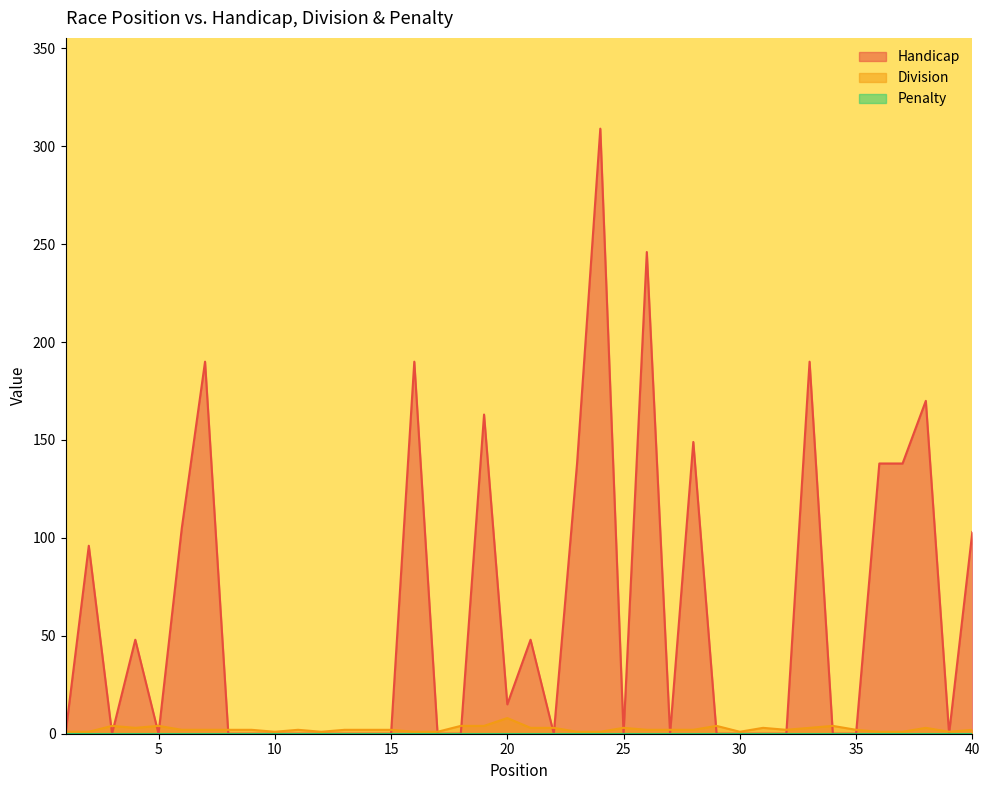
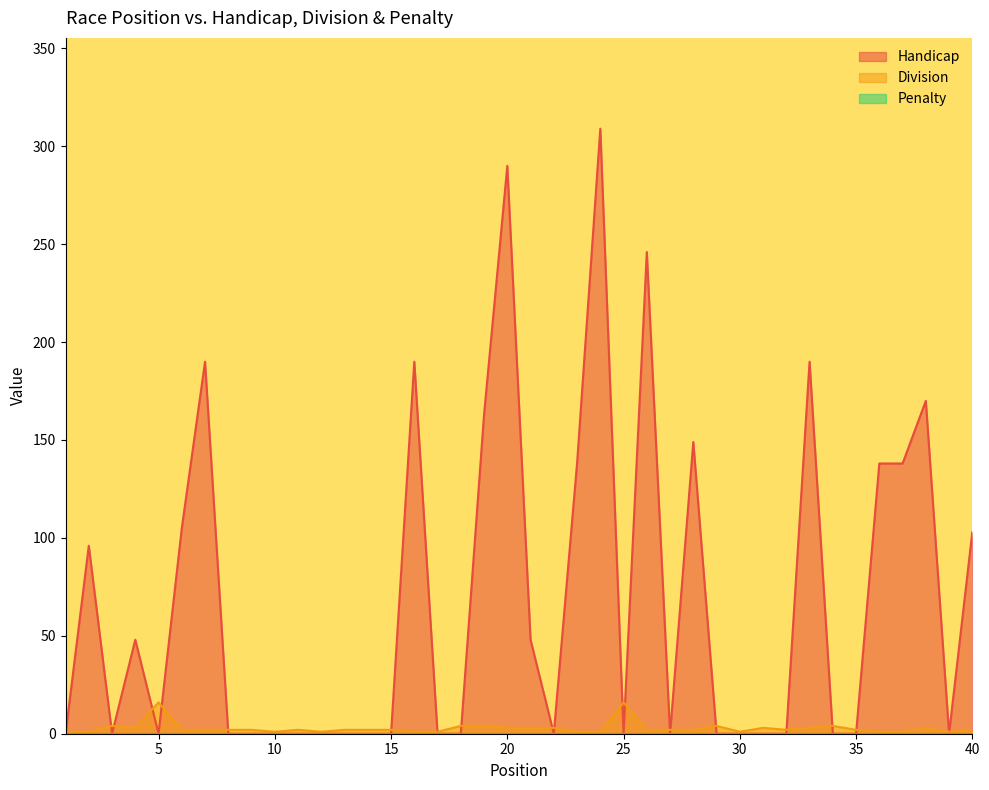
Division, 5: 4 -> 16
Handicap, 20: 15 -> 290
Division, 20: 8 -> 3
Division, 25: 3 -> 16
